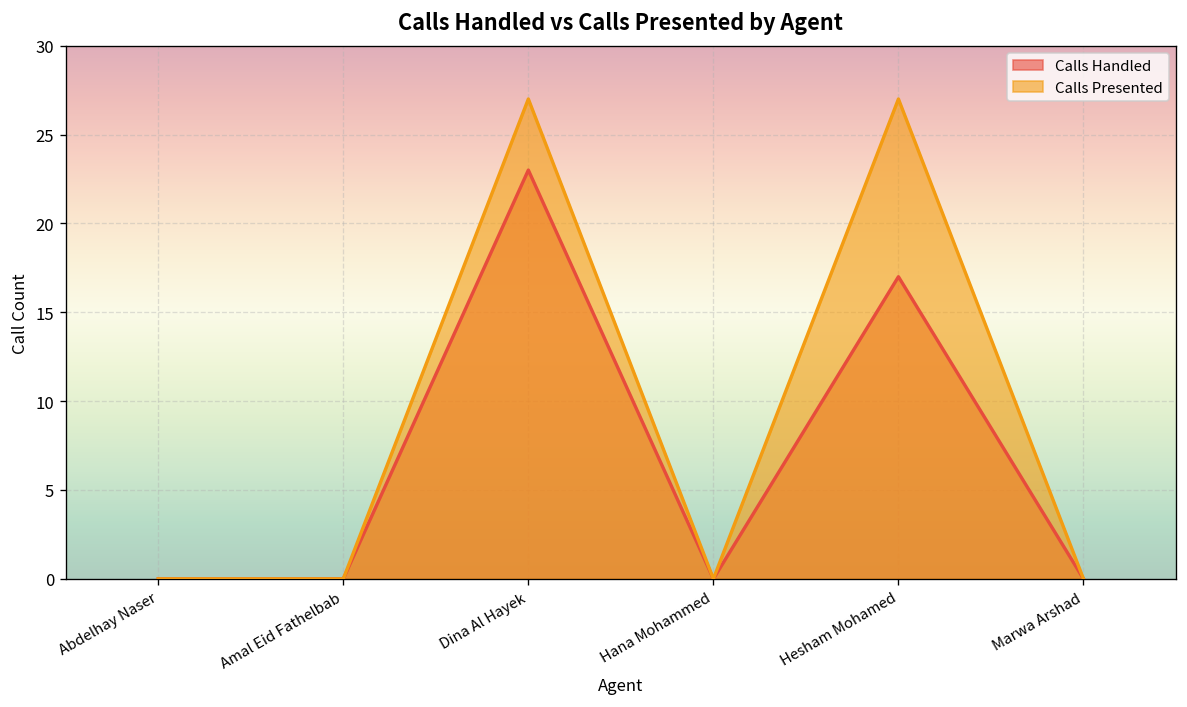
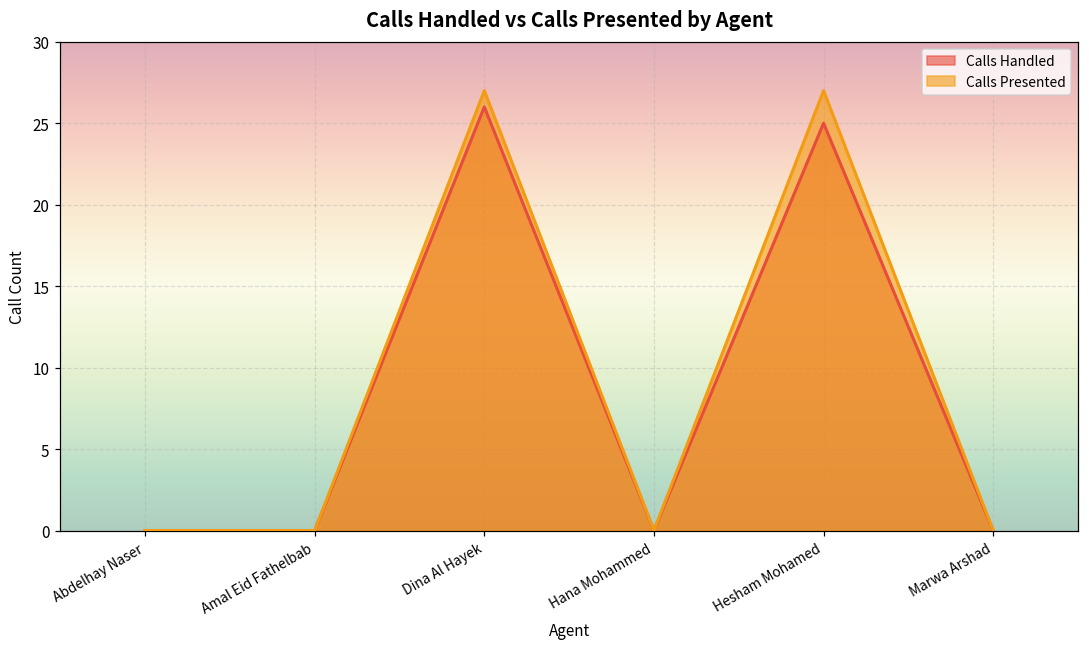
Calls Handled, Dina Al Hayek: 23 -> 26
Calls Handled, Hesham Mohamed: 17 -> 25
